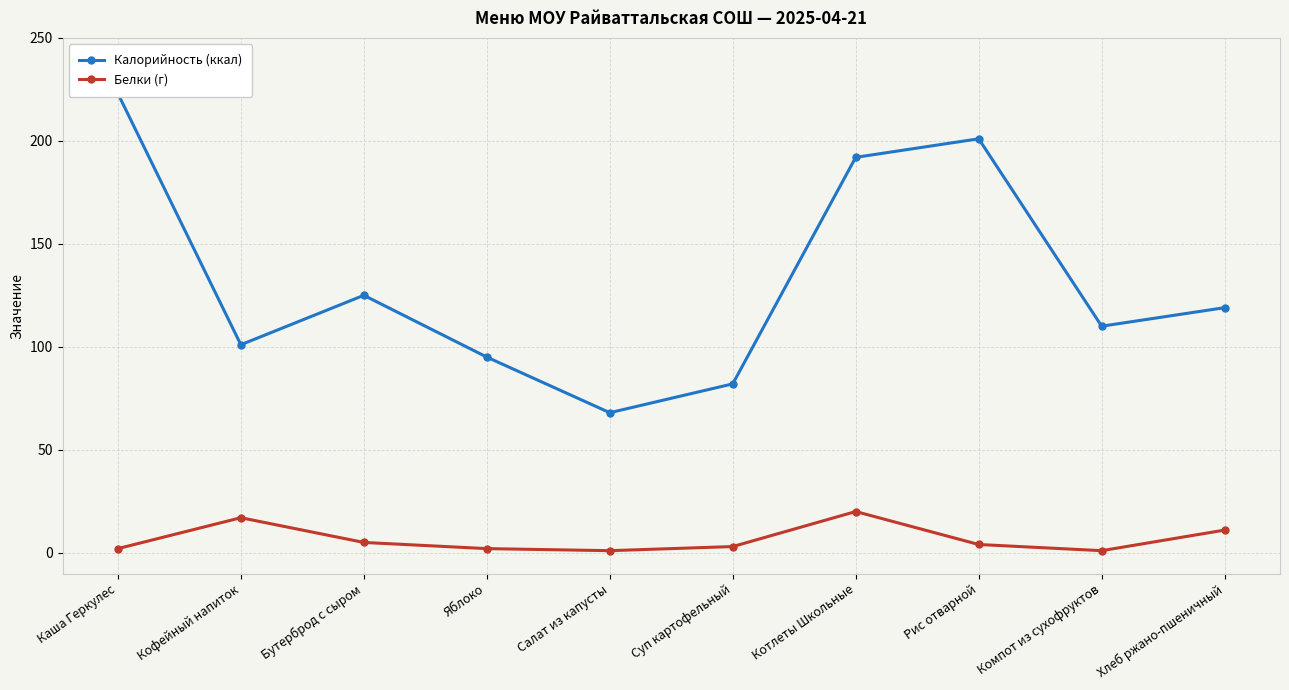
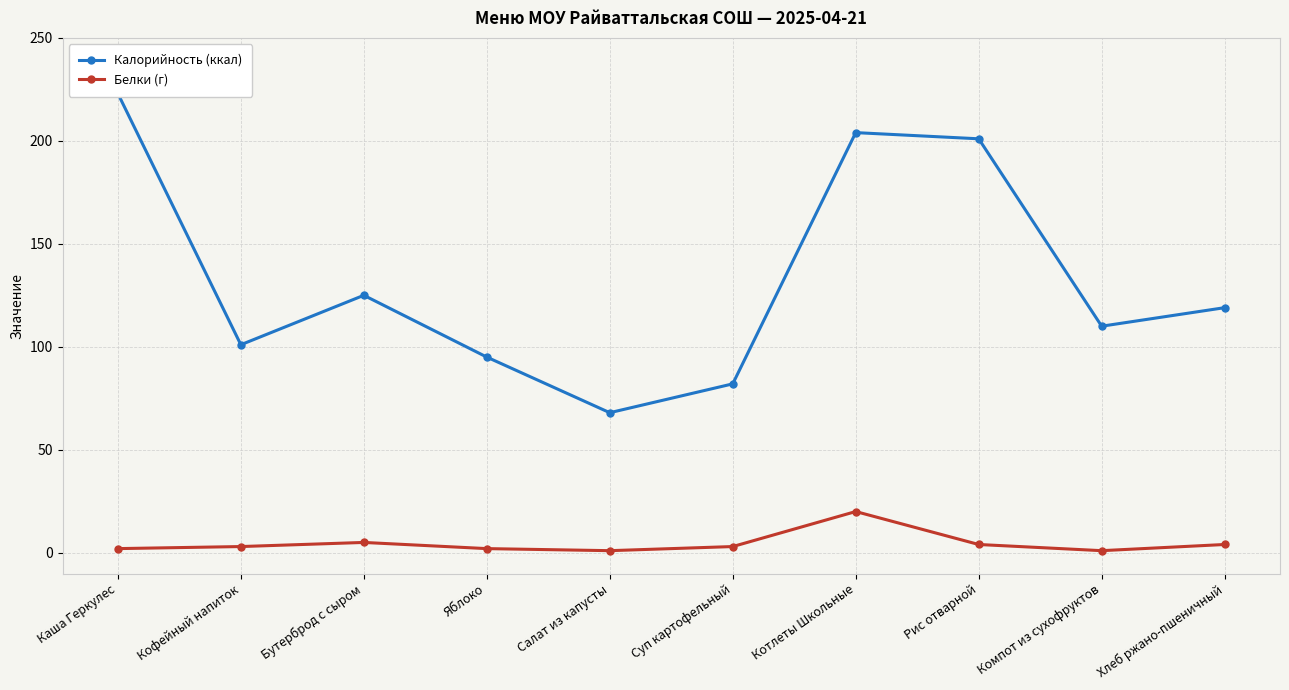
Белки (г), Кофейный напиток: 17 -> 3
Калорийность (ккал), Котлеты Школьные: 192 -> 204
Белки (г), Хлеб ржано-пшеничный: 11 -> 4
